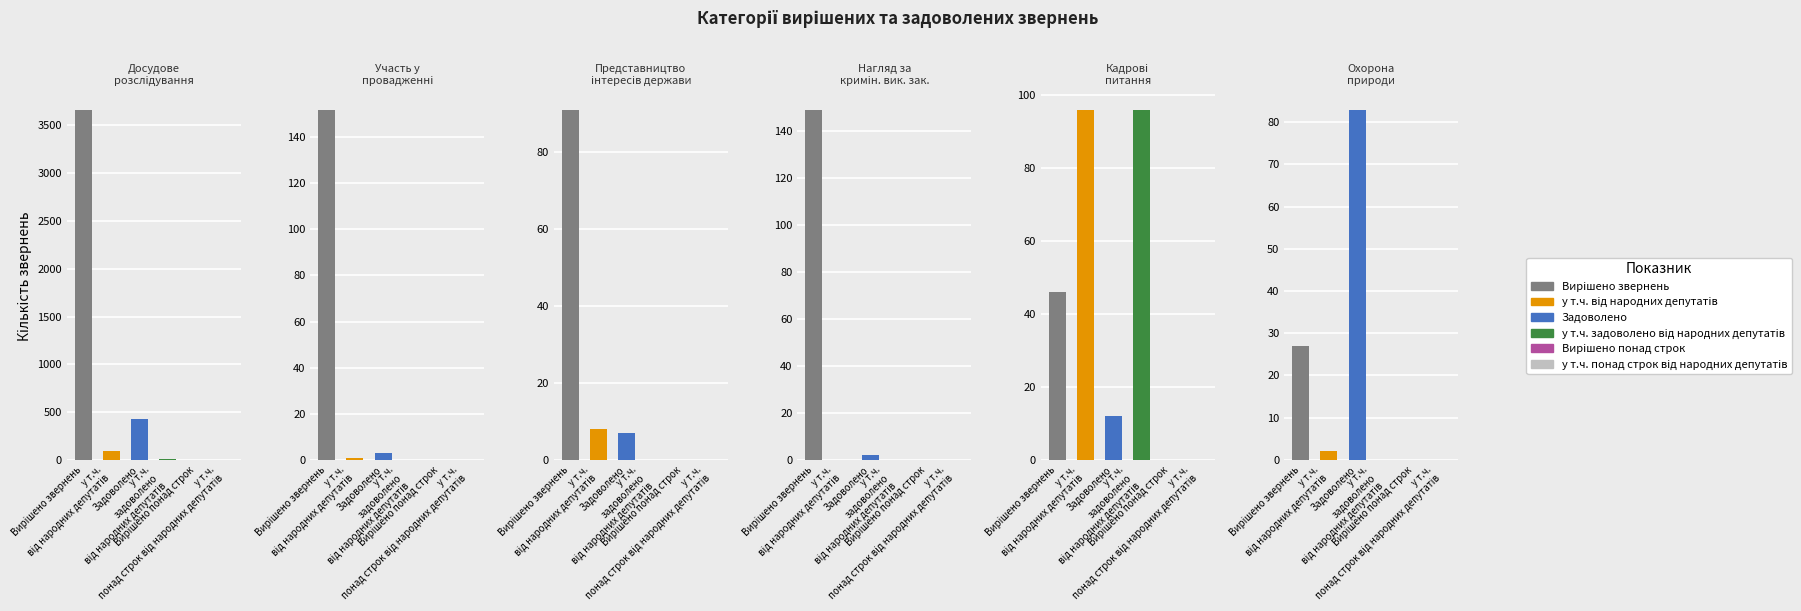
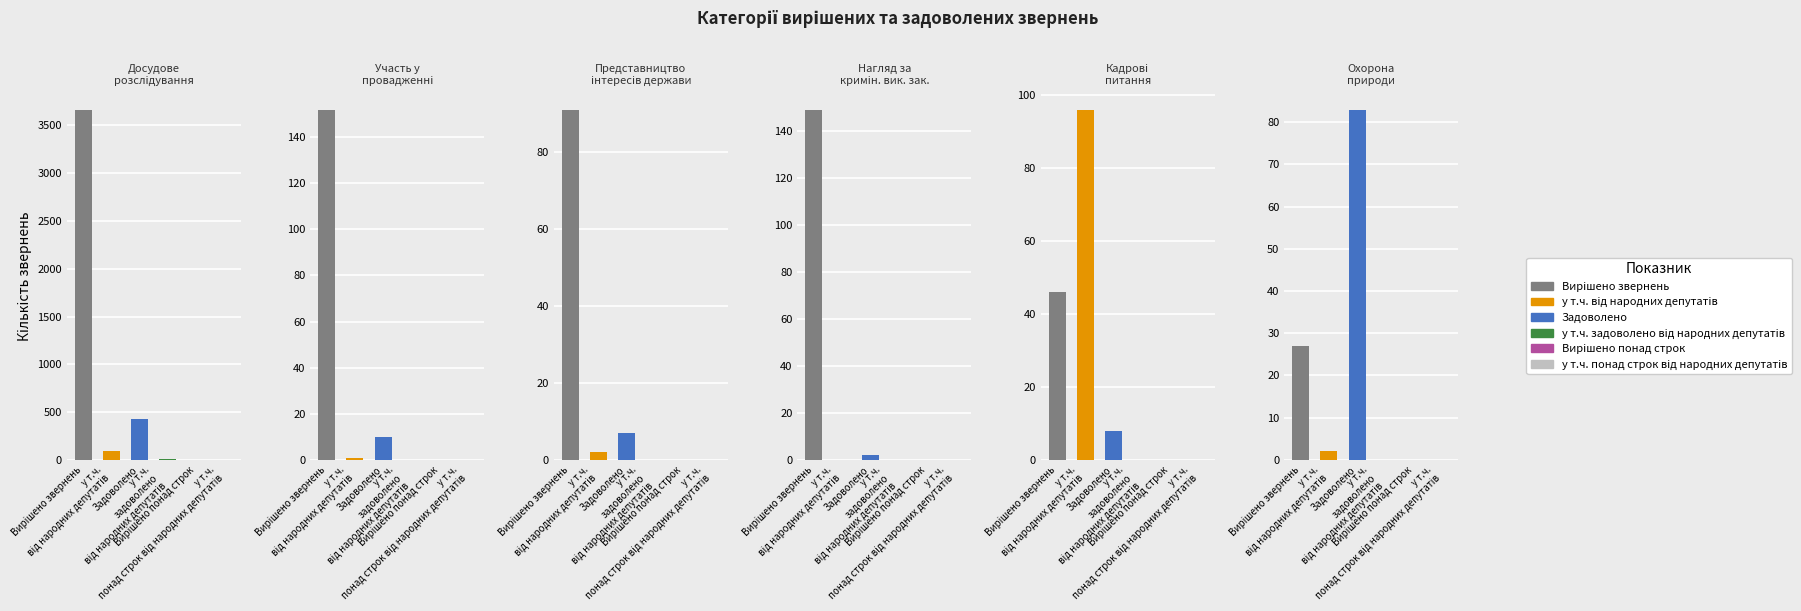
Участь у провадженні, Задоволено: 3 -> 10
Представництво інтересів держави, у т.ч. від народних депутатів: 8 -> 2
Кадрові питання, Задоволено: 12 -> 8
Кадрові питання, у т.ч. задоволено від народних депутатів: 96 -> 0
